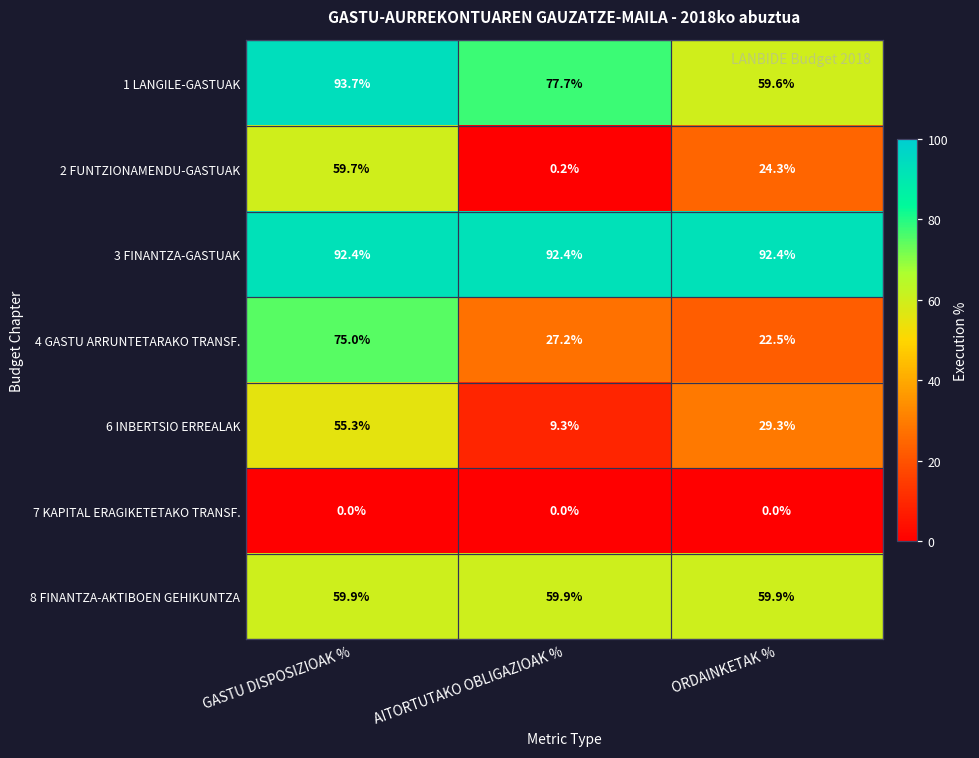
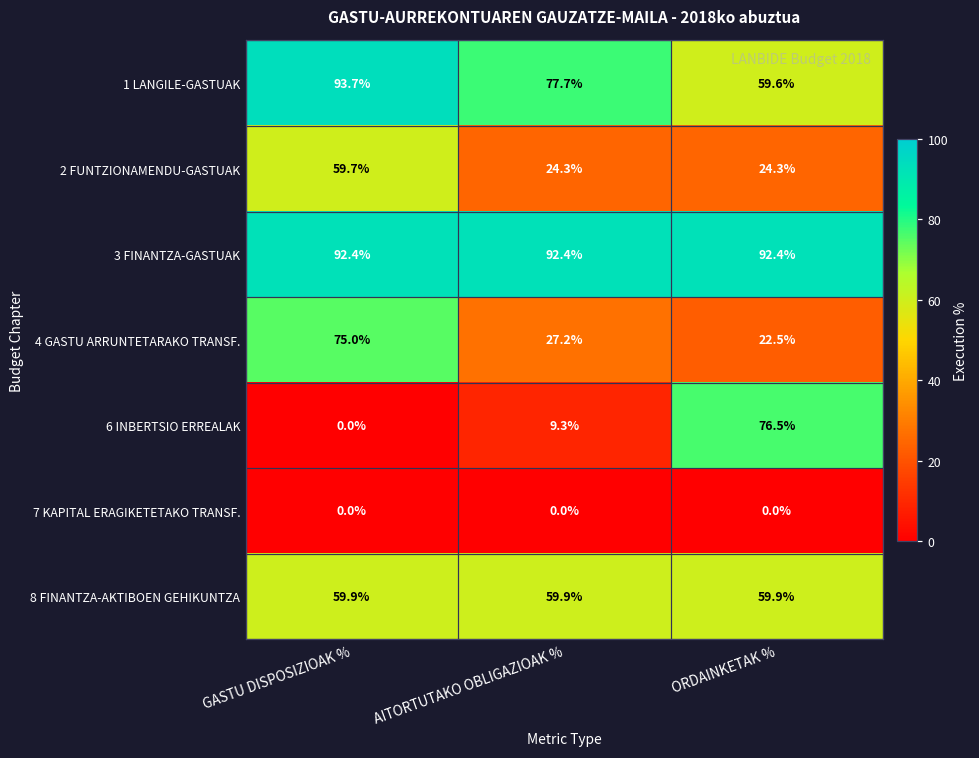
2 FUNTZIONAMENDU-GASTUAK, AITORTUTAKO OBLIGAZIOAK %: 0.2% -> 24.3%
6 INBERTSIO ERREALAK, GASTU DISPOSIZIOAK %: 55.3% -> 0.0%
6 INBERTSIO ERREALAK, ORDAINKETAK %: 29.3% -> 76.5%
